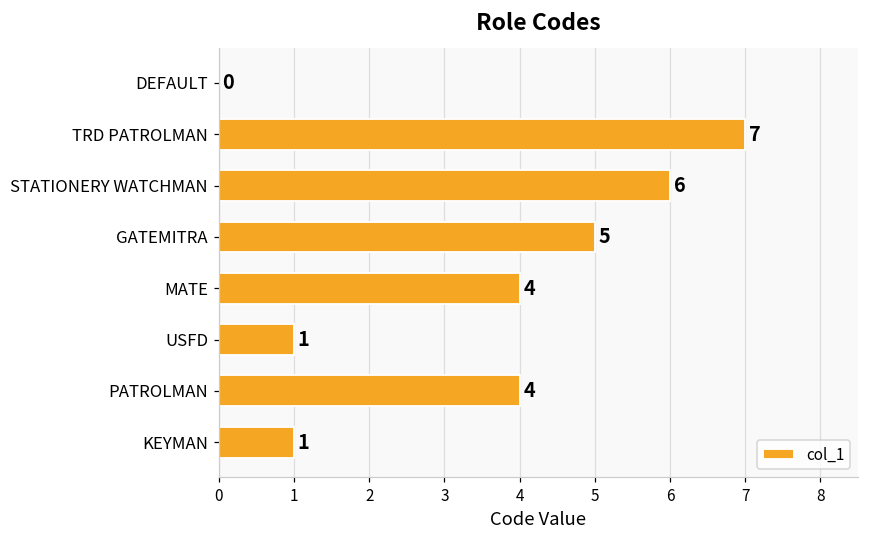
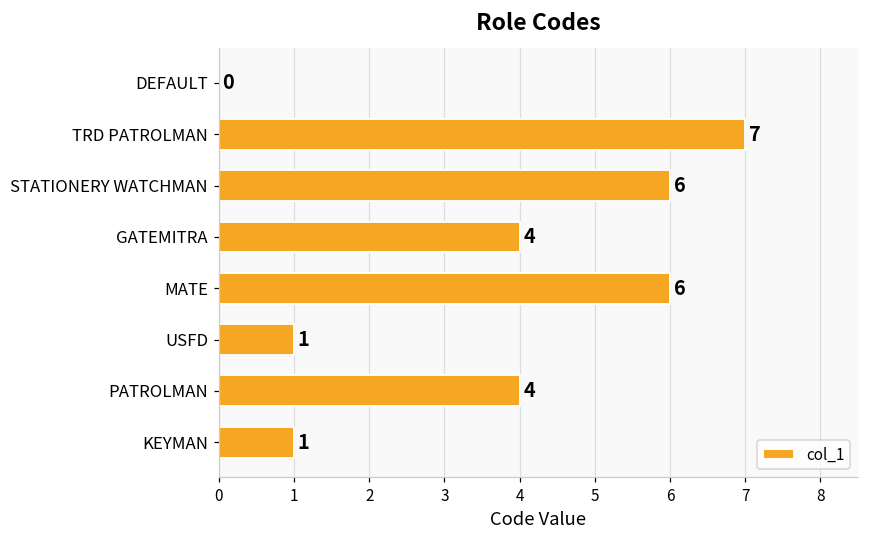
GATEMITRA: 5 -> 4
MATE: 4 -> 6
